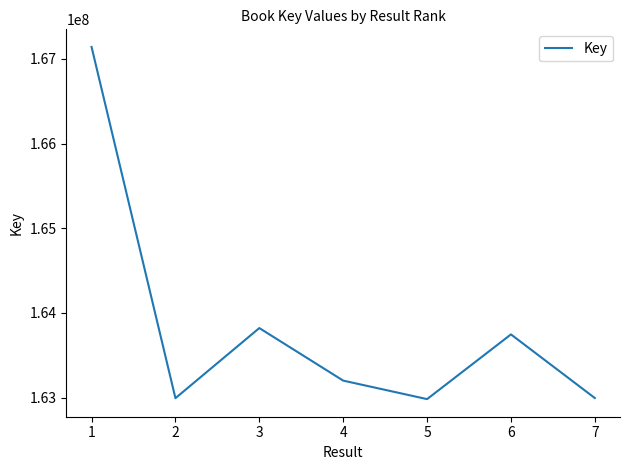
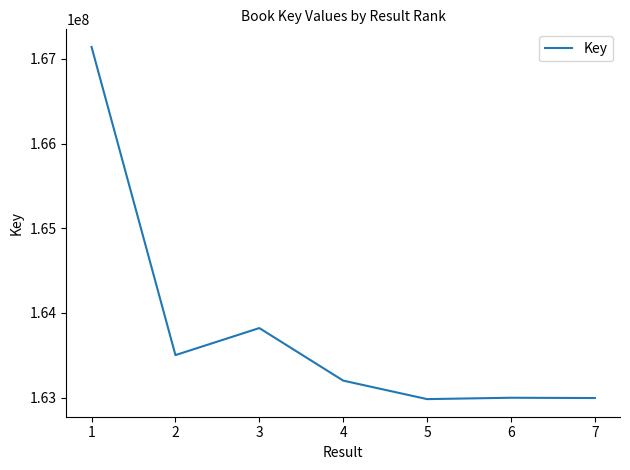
2: 163000000 -> 163500000
6: 163700000 -> 163000000
